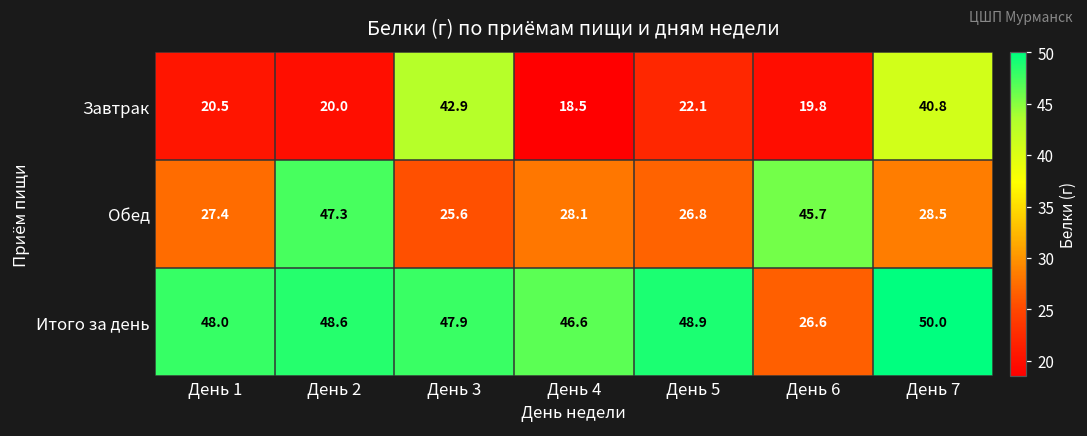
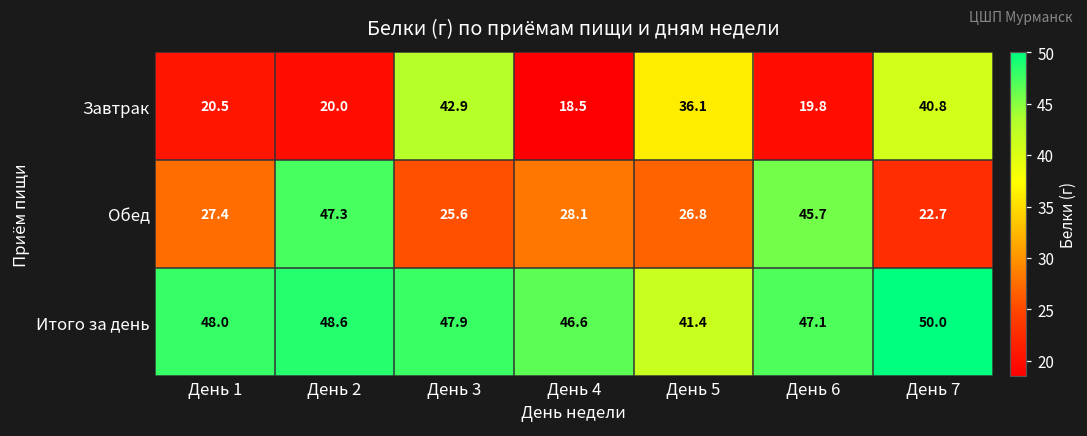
Завтрак, День 5: 22.1 -> 36.1
Обед, День 7: 28.5 -> 22.7
Итого за день, День 5: 48.9 -> 41.4
Итого за день, День 6: 26.6 -> 47.1
